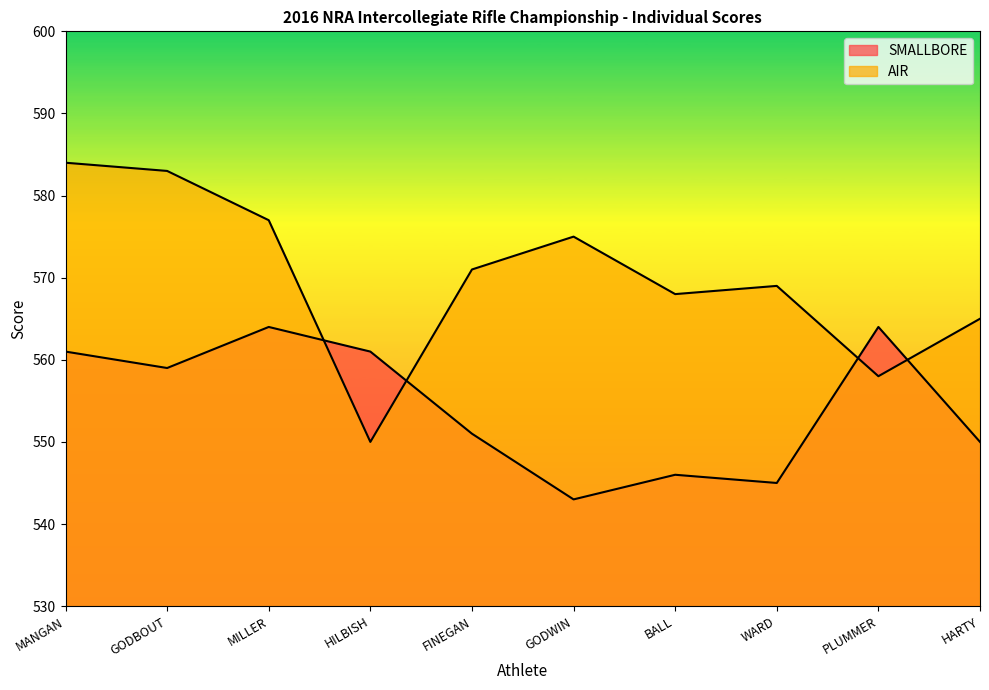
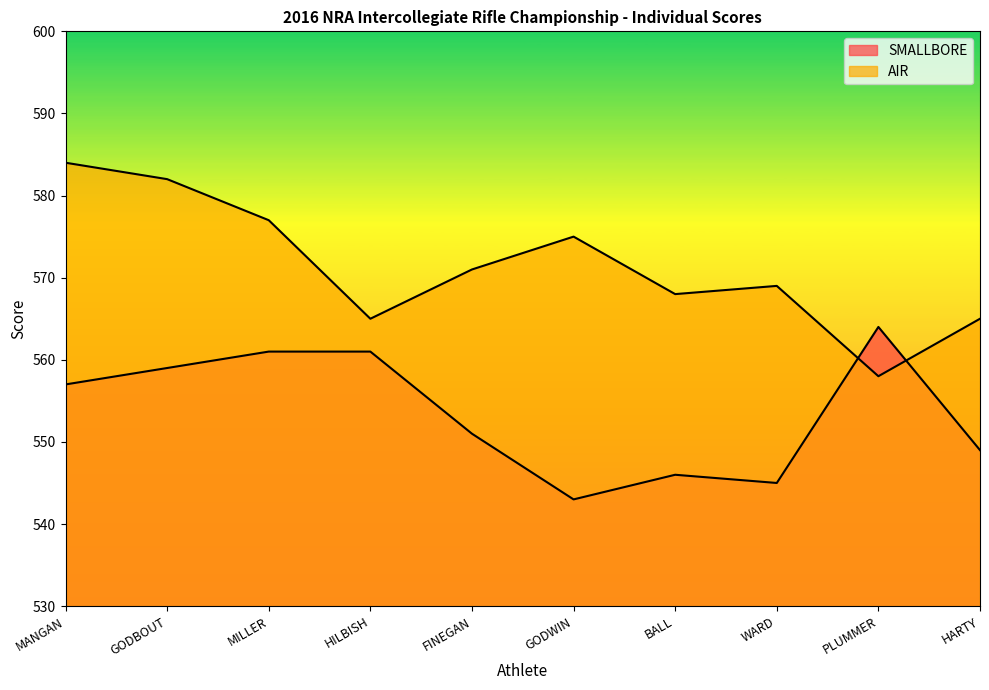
SMALLBORE, MANGAN: 561 -> 557
AIR, GODBOUT: 583 -> 582
SMALLBORE, MILLER: 564 -> 561
AIR, HILBISH: 550 -> 565
SMALLBORE, HARTY: 550 -> 549
